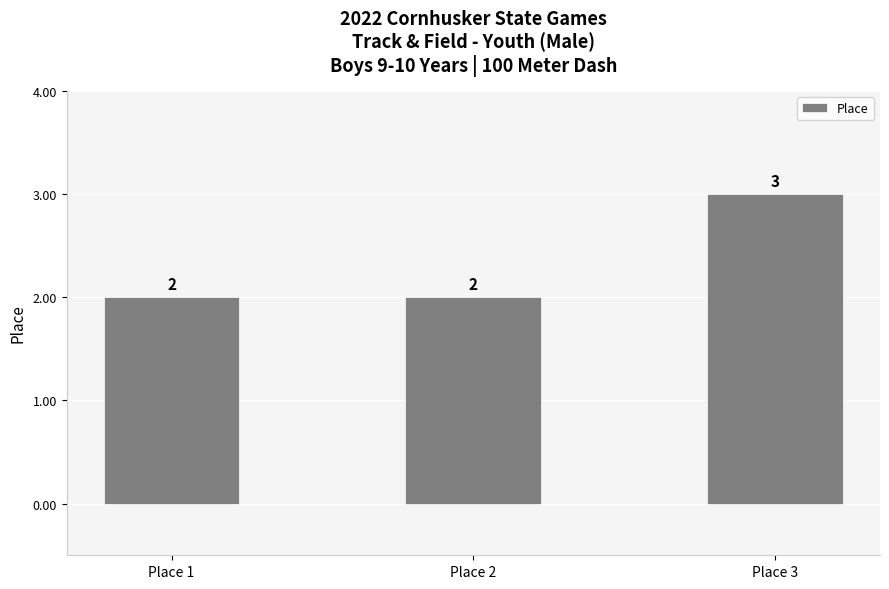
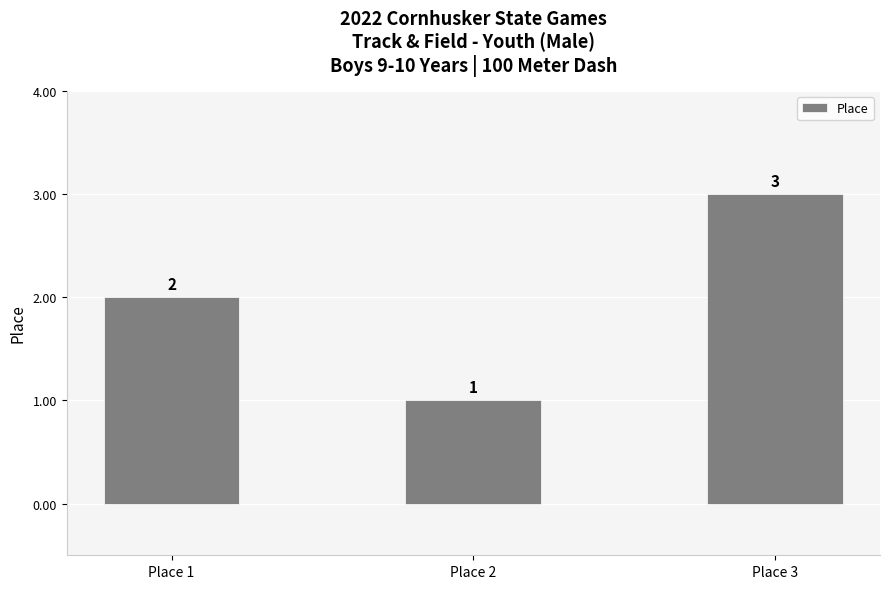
Place 2: 2 -> 1
